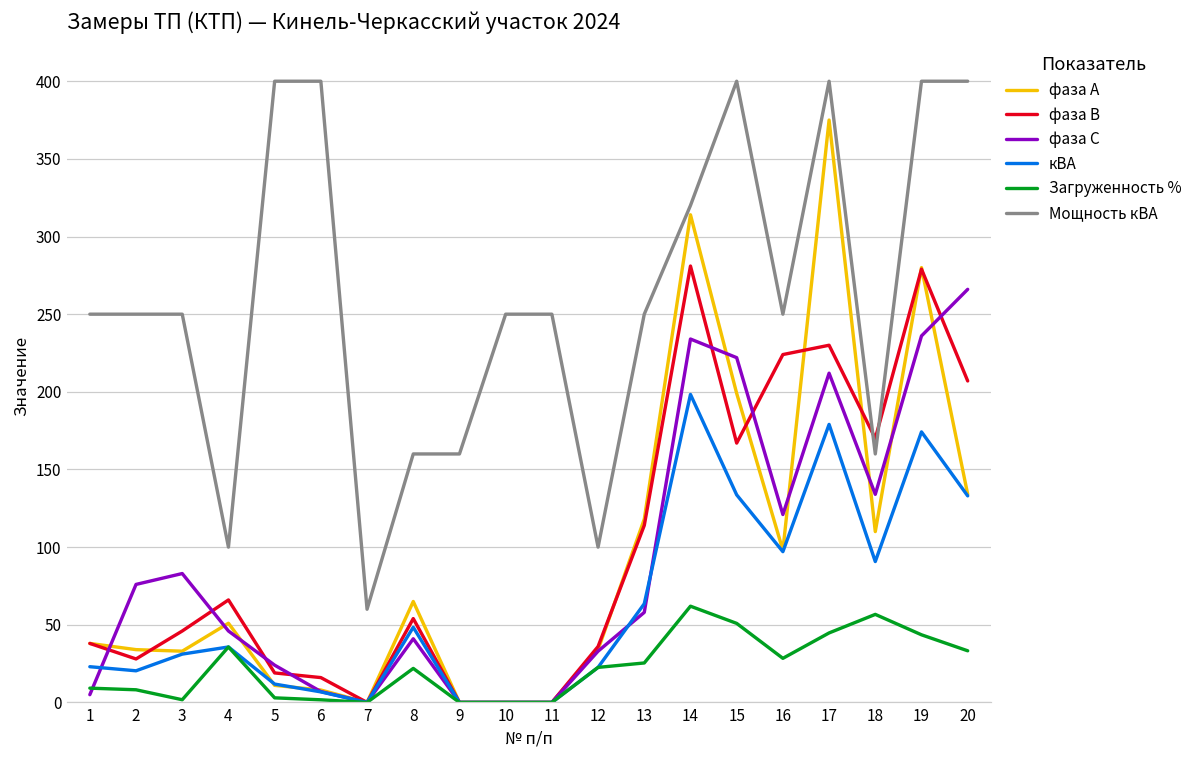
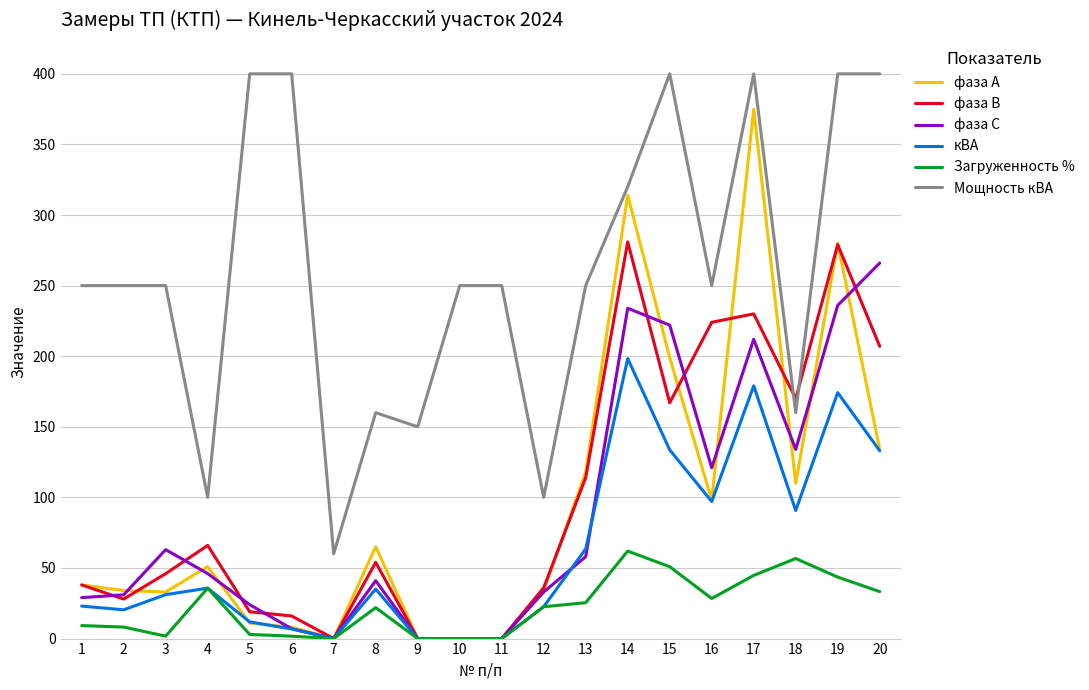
фаза С, 1: 5 -> 29
фаза С, 2: 76 -> 31
фаза С, 3: 83 -> 63
кВА, 8: 48 -> 35
Мощность кВА, 9: 160 -> 150
